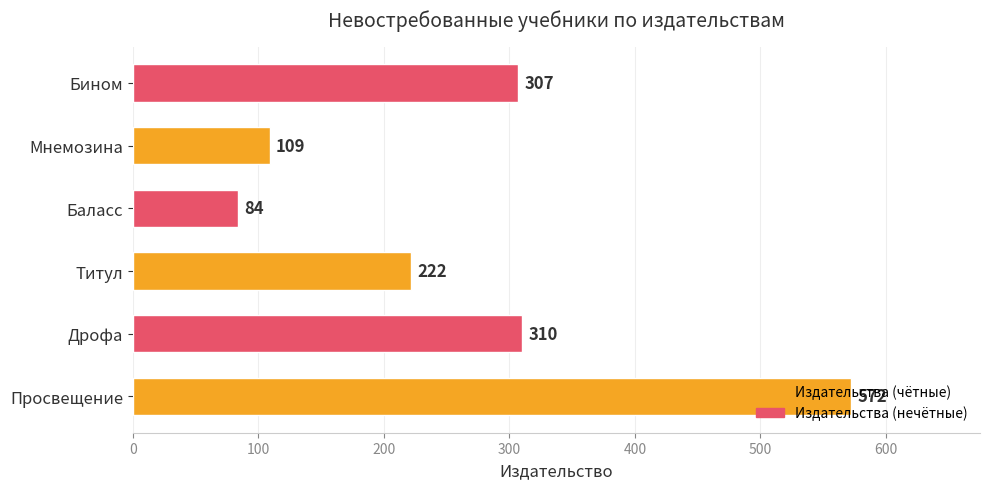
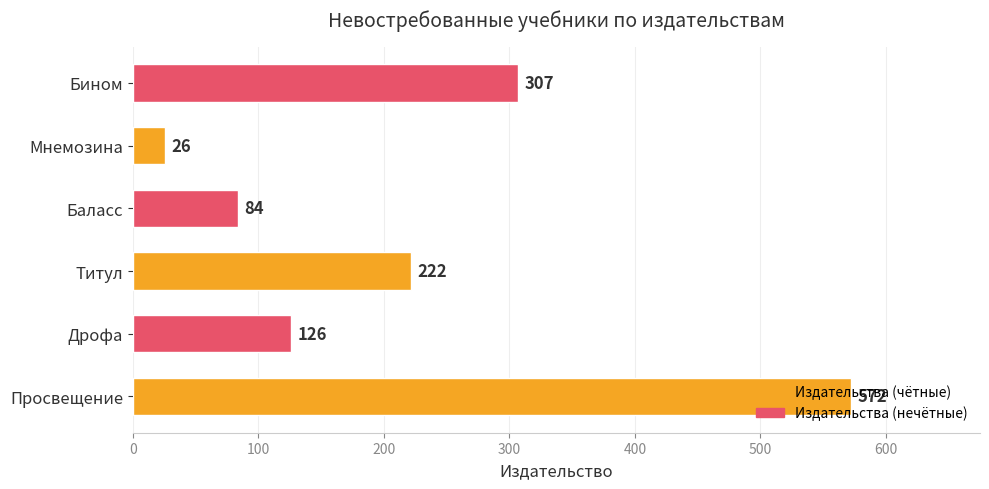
Мнемозина: 109 -> 26
Дрофа: 310 -> 126
